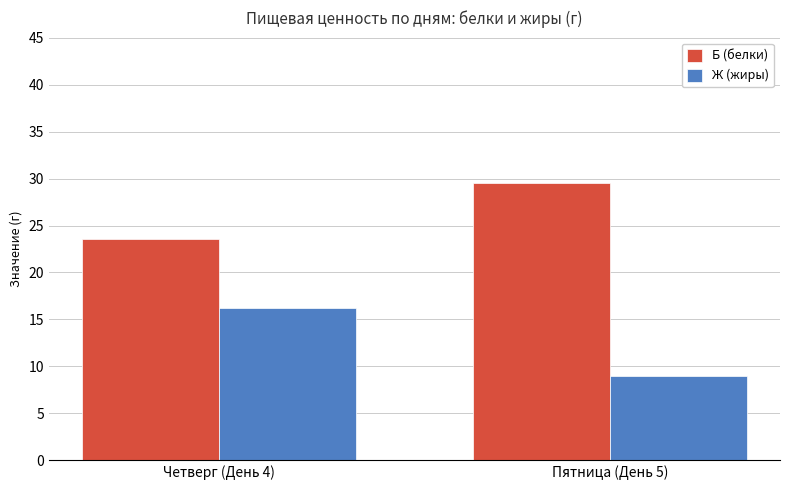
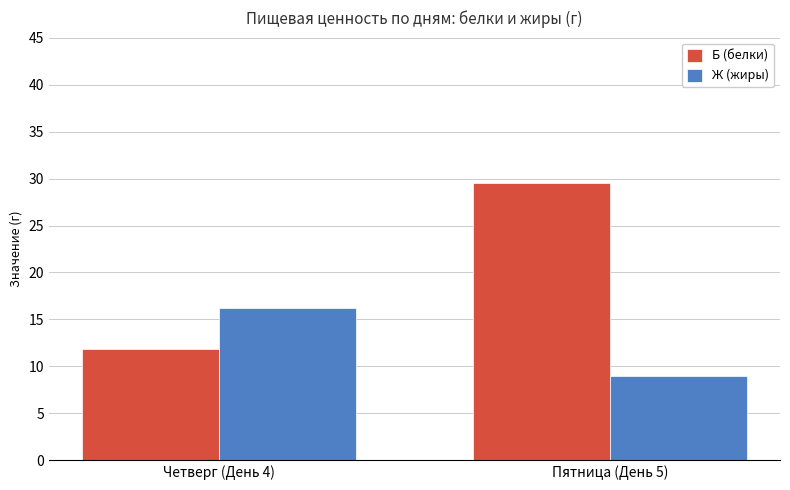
Б (белки), Четверг (День 4): 24 -> 12
